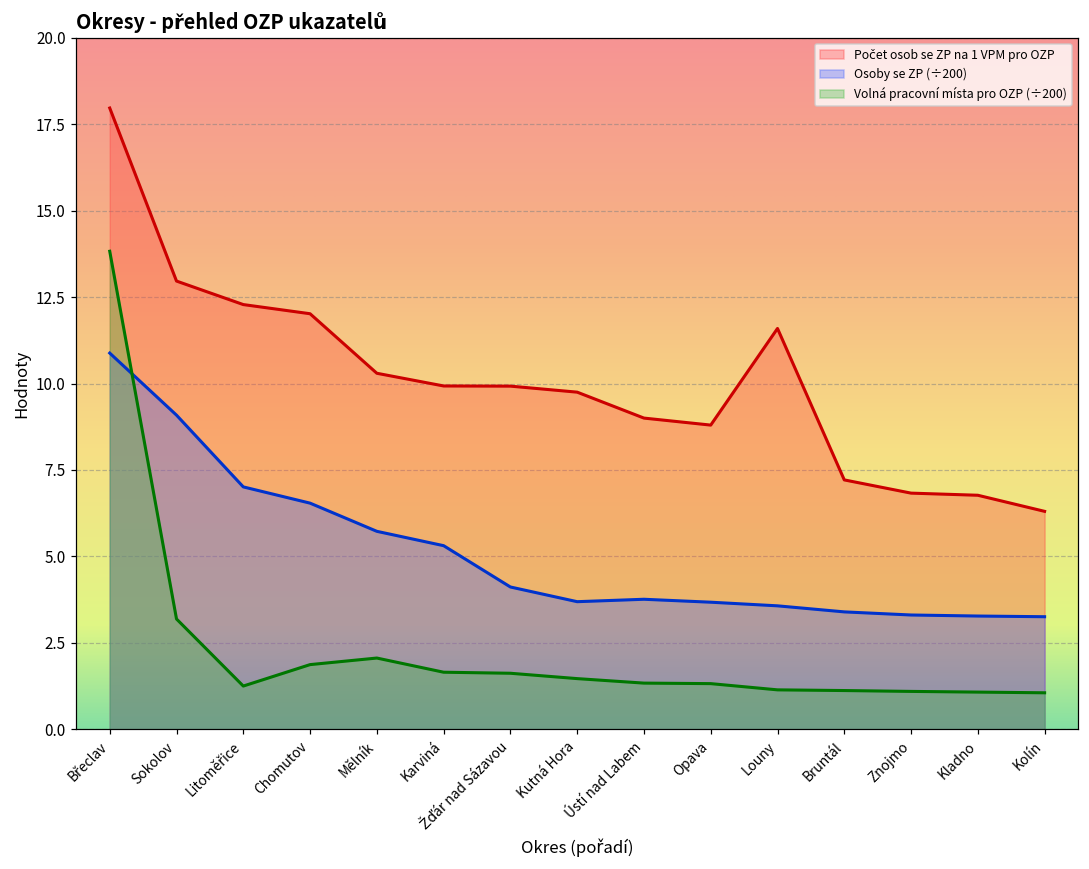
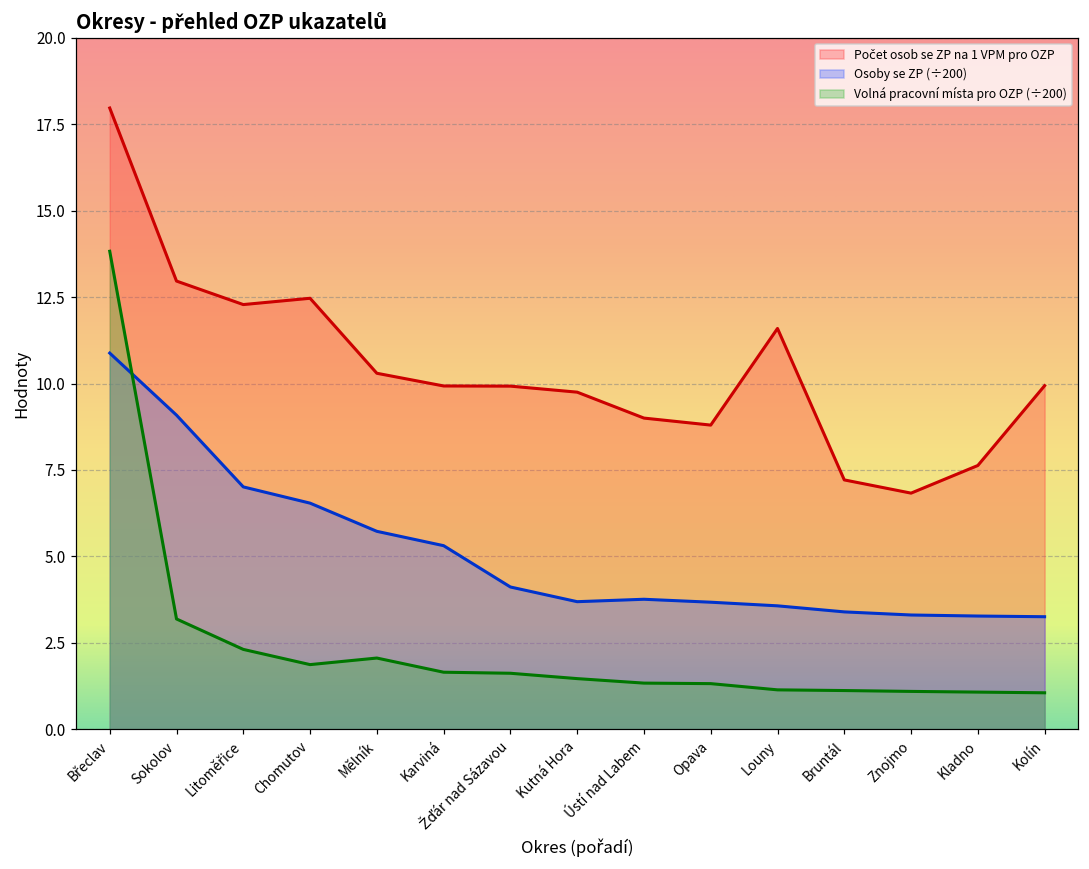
Volná pracovní místa pro OZP (÷200), Litoměřice: 1.3 -> 2.3
Počet osob se ZP na 1 VPM pro OZP, Chomutov: 12.0 -> 12.5
Počet osob se ZP na 1 VPM pro OZP, Kladno: 6.8 -> 7.6
Počet osob se ZP na 1 VPM pro OZP, Kolín: 6.3 -> 9.9
